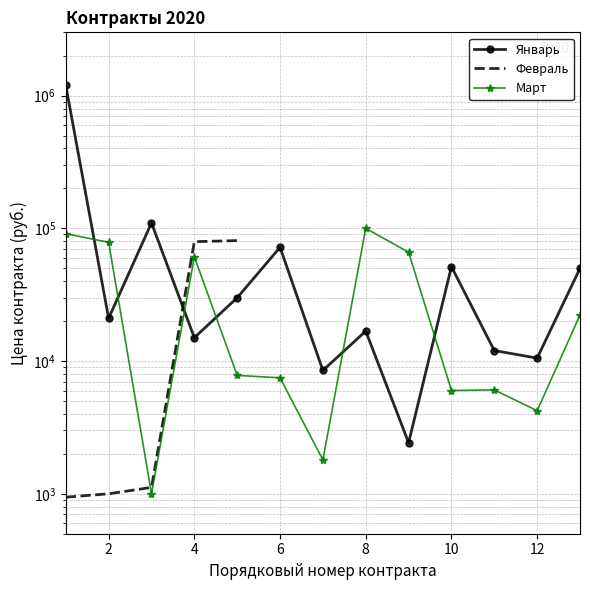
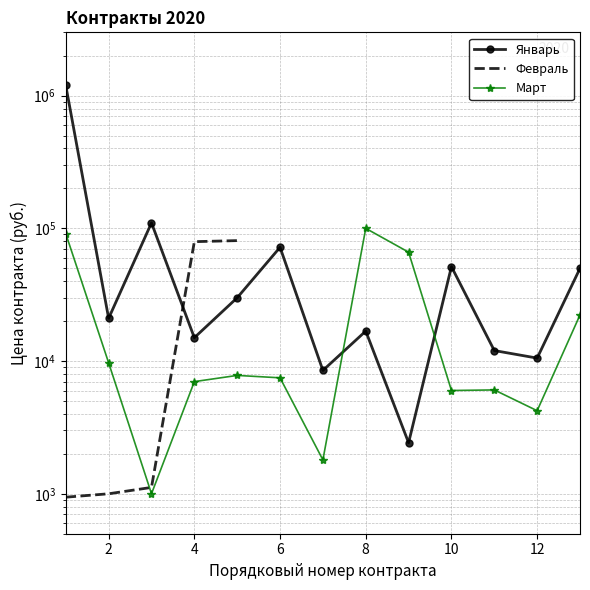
Март, 2: 80000 -> 10000
Март, 4: 60000 -> 7000
